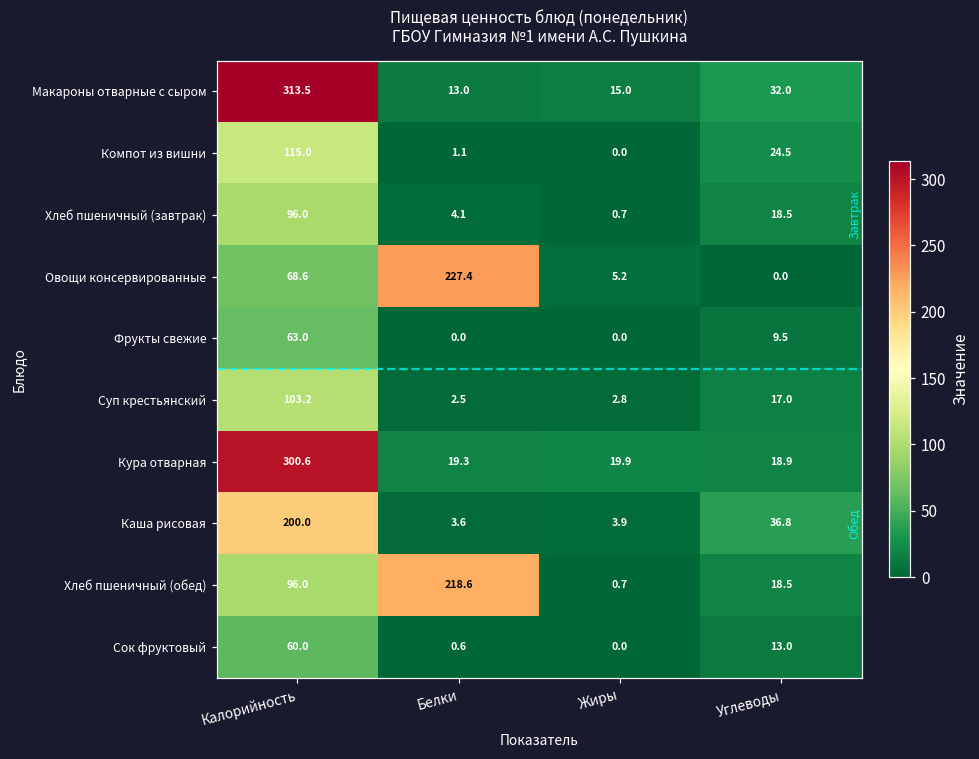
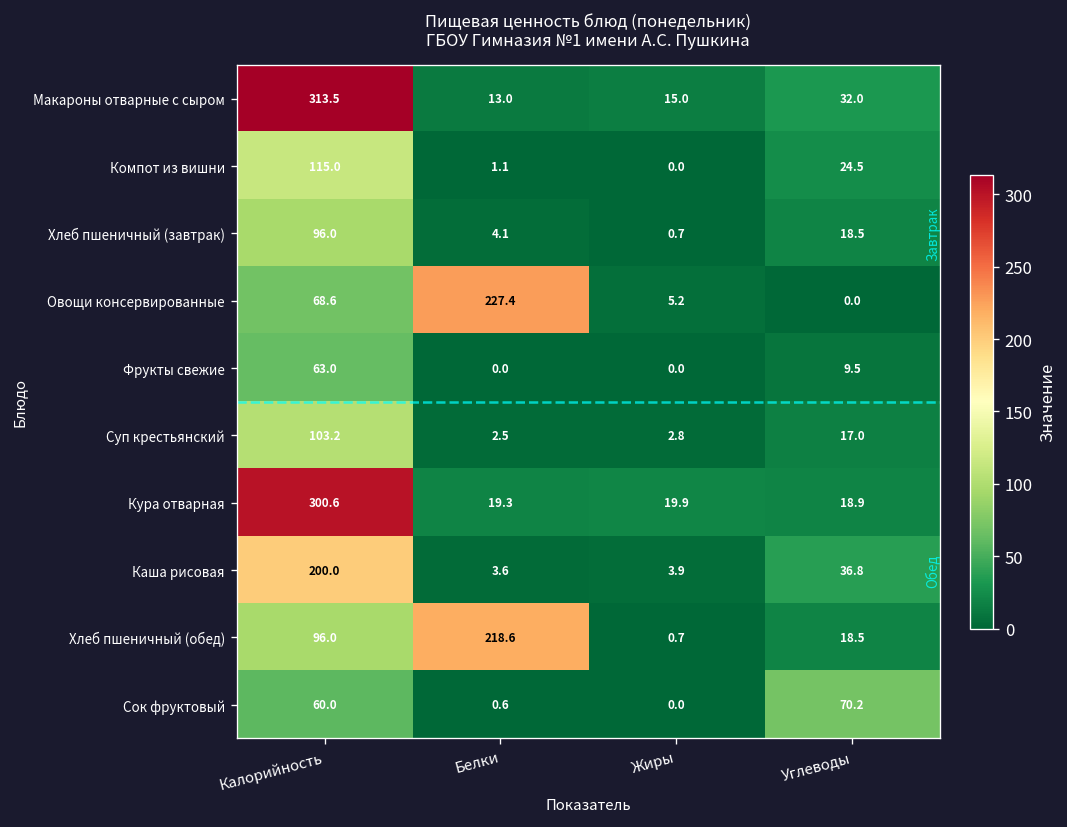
Сок фруктовый, Углеводы: 13.0 -> 70.2
